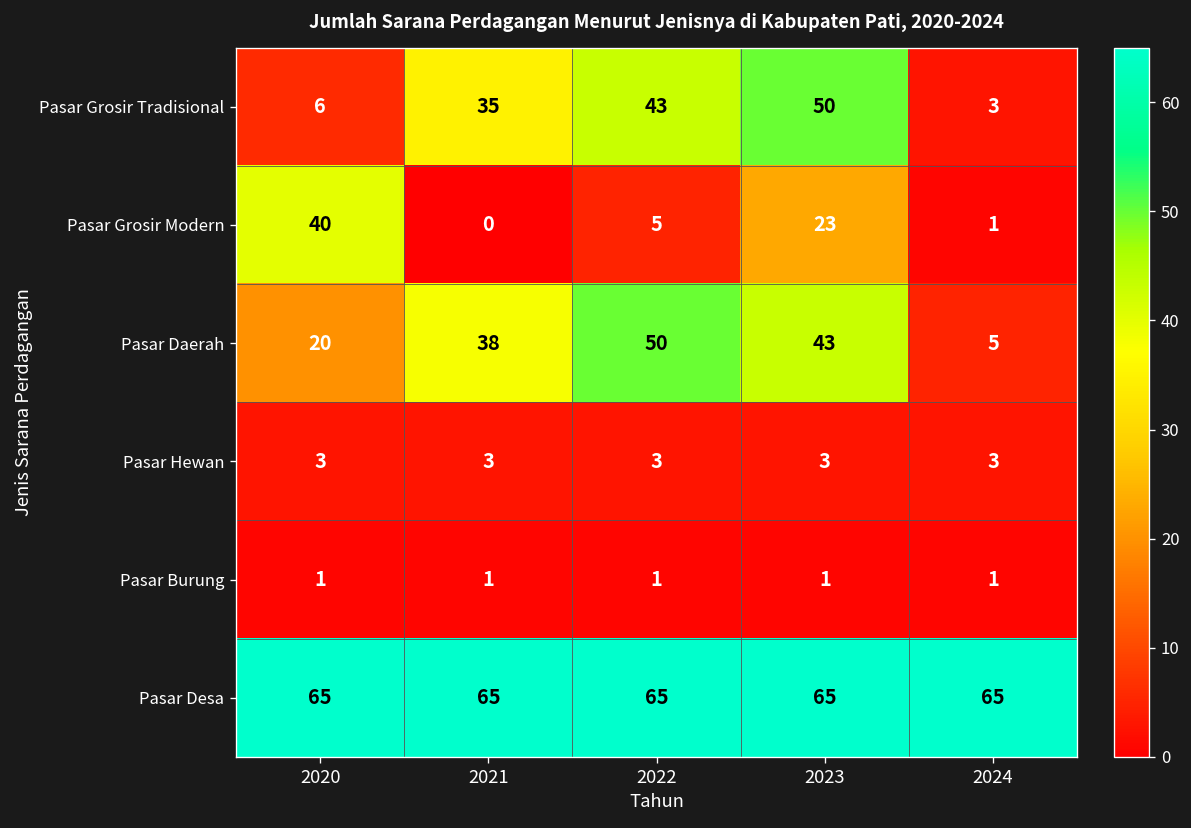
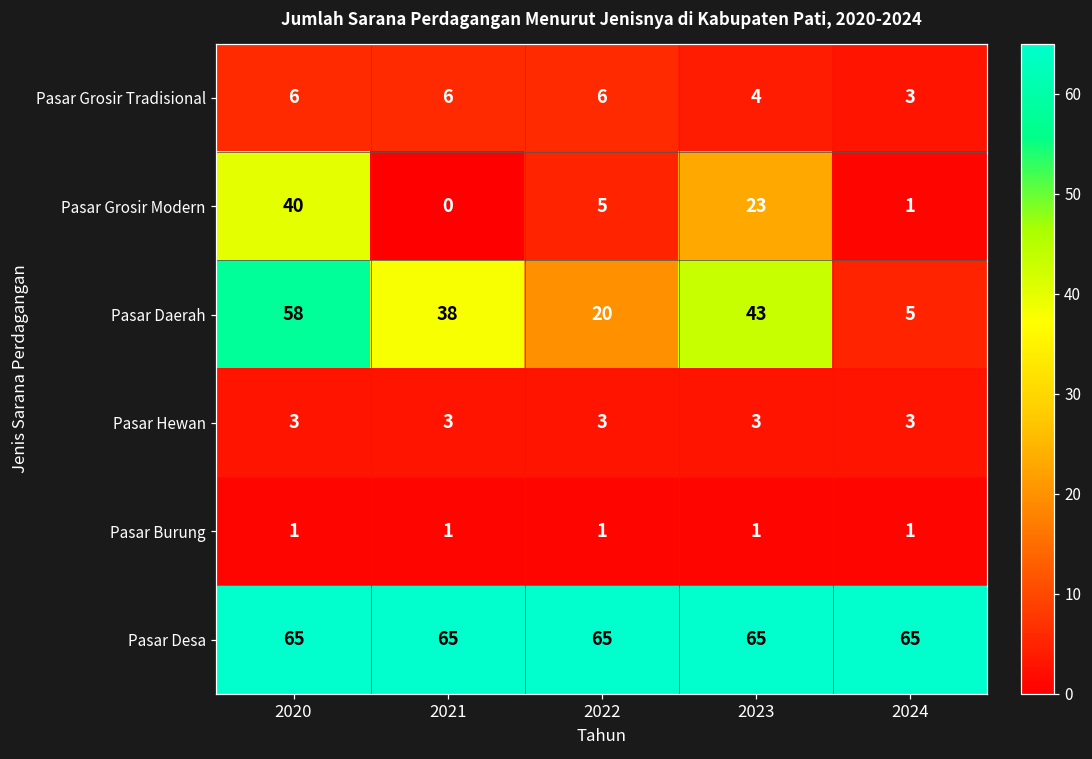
Pasar Grosir Tradisional, 2021: 35 -> 6
Pasar Grosir Tradisional, 2022: 43 -> 6
Pasar Grosir Tradisional, 2023: 50 -> 4
Pasar Daerah, 2020: 20 -> 58
Pasar Daerah, 2022: 50 -> 20
